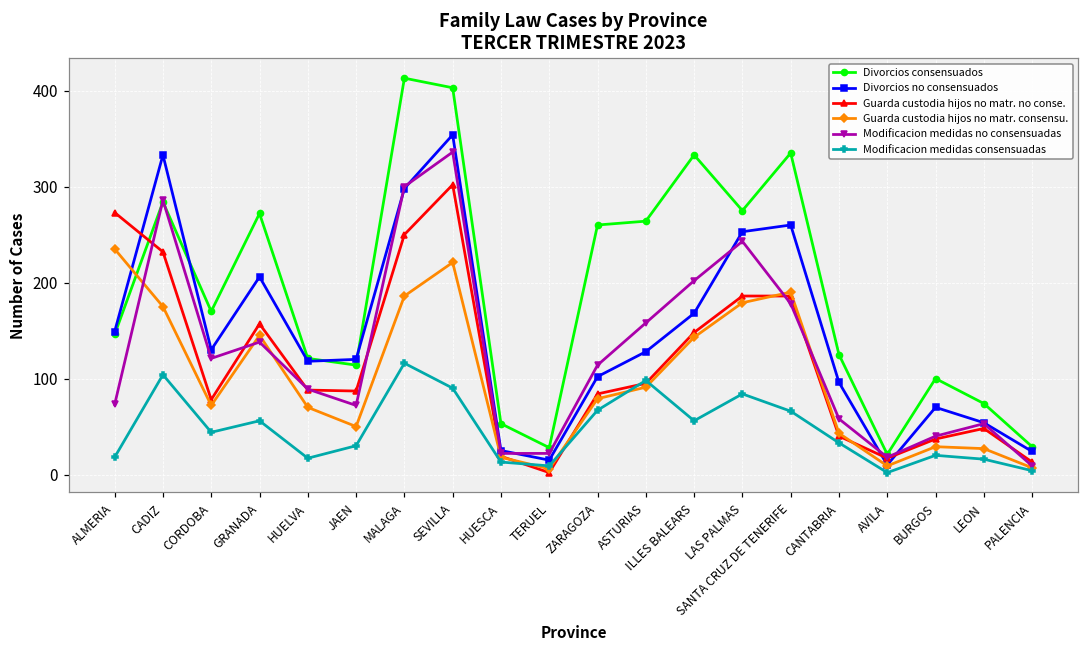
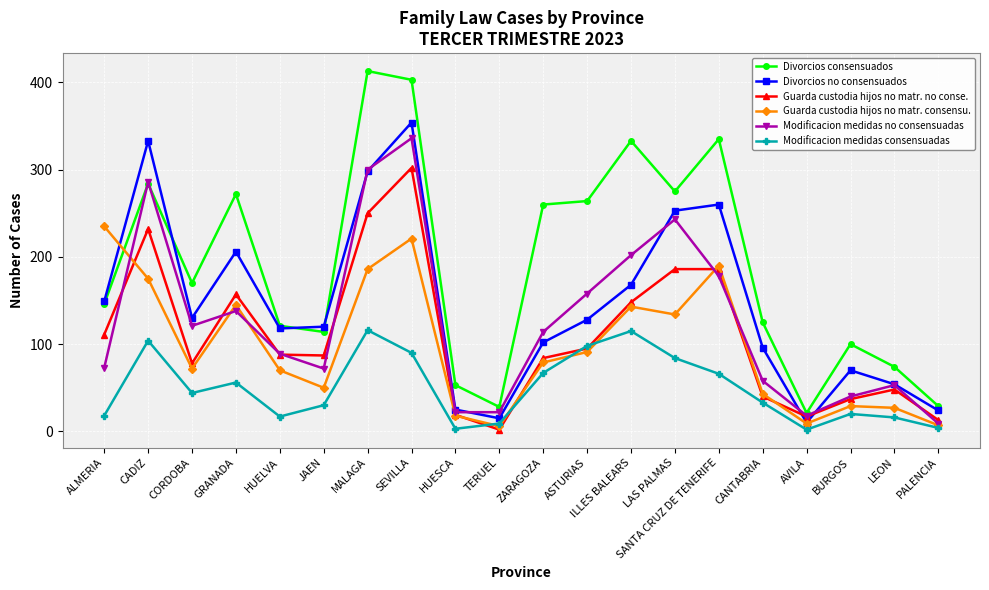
Guarda custodia hijos no matr. no conse., ALMERIA: 270 -> 110
Modificacion medidas consensuadas, HUESCA: 10 -> 0
Modificacion medidas consensuadas, ILLES BALEARS: 60 -> 120
Guarda custodia hijos no matr. consensu., LAS PALMAS: 180 -> 130
